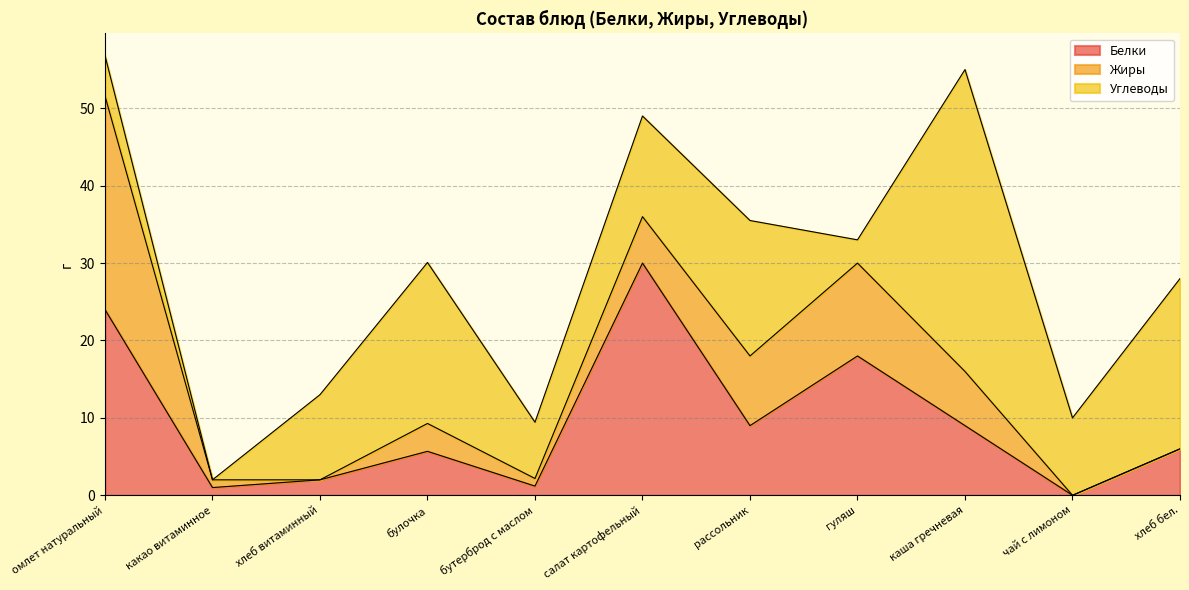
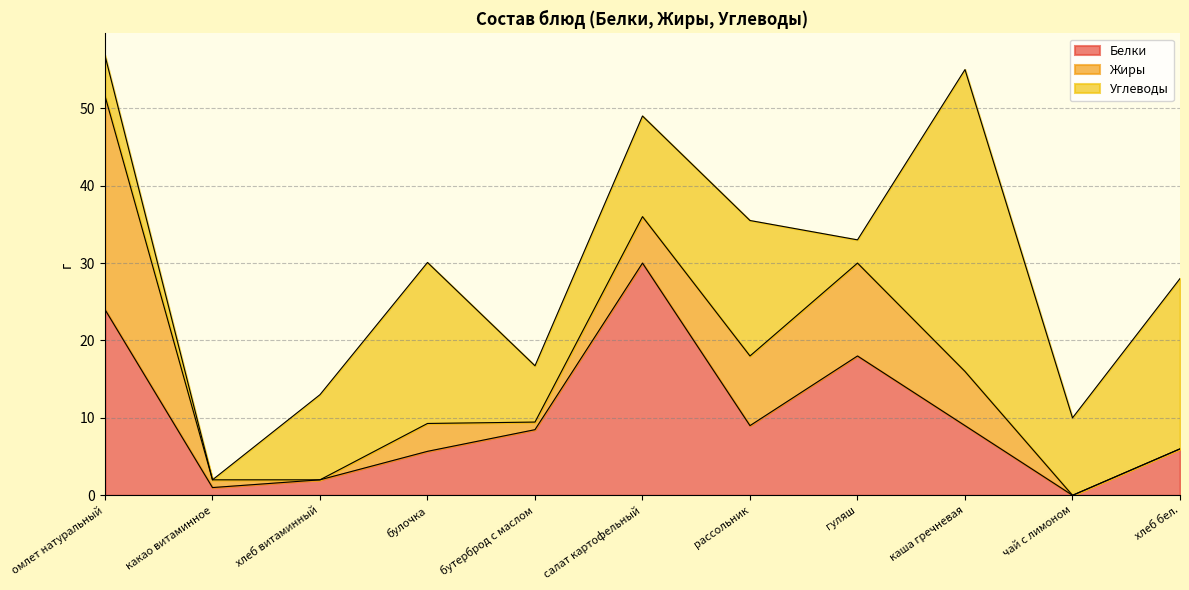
Белки, бутерброд с маслом: 1 -> 8
